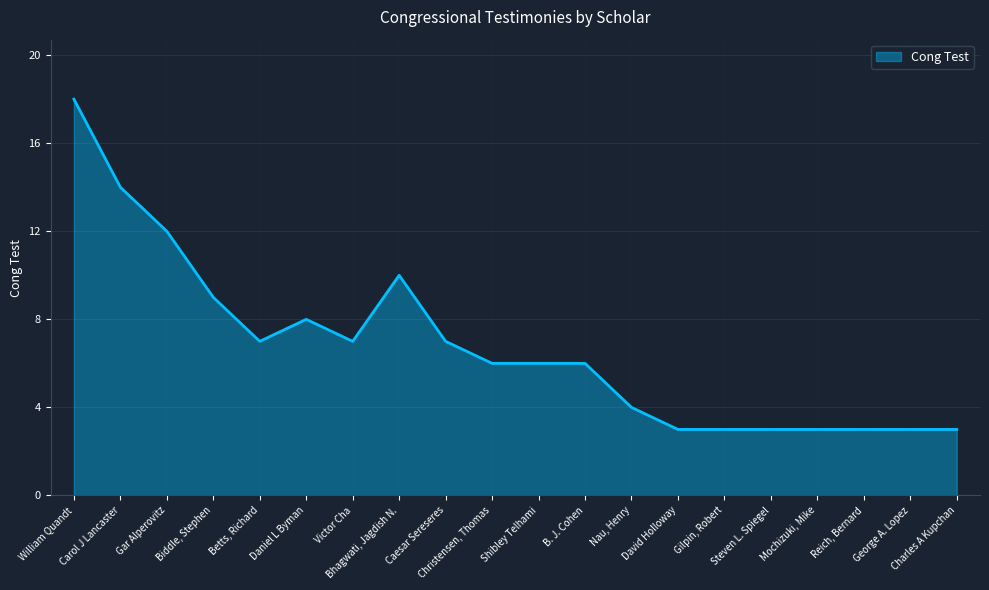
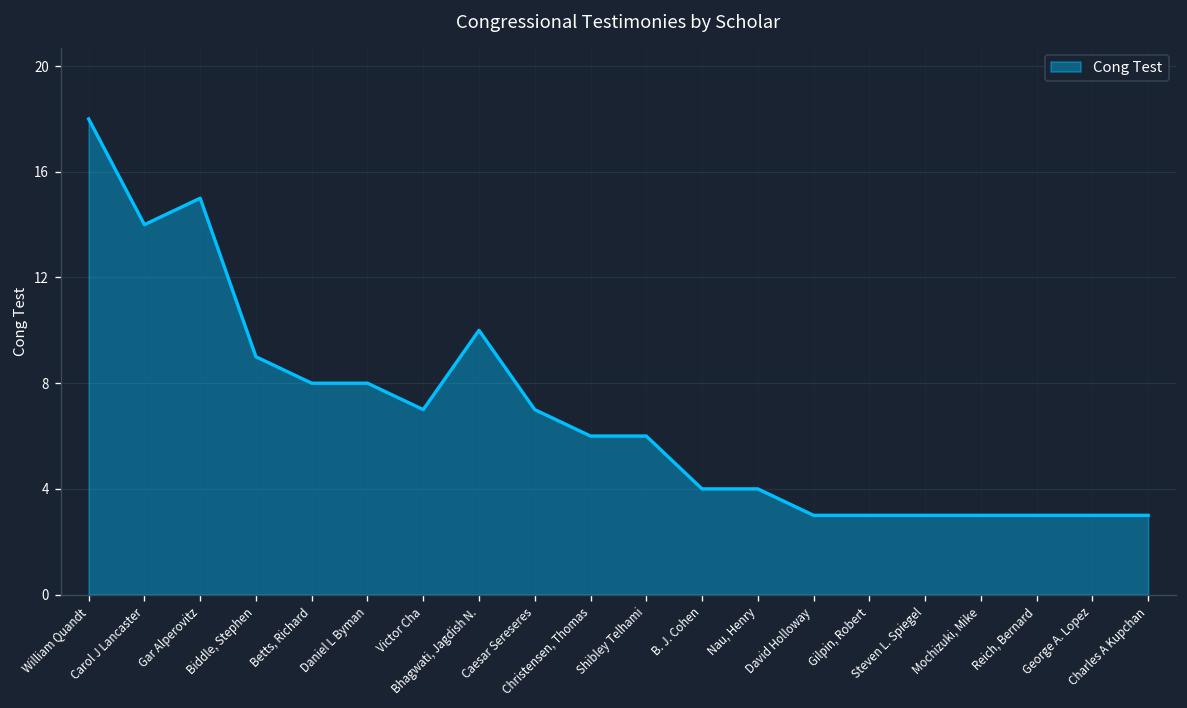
Gar Alperovitz: 12 -> 15
Betts, Richard: 7 -> 8
B. J. Cohen: 6 -> 4
